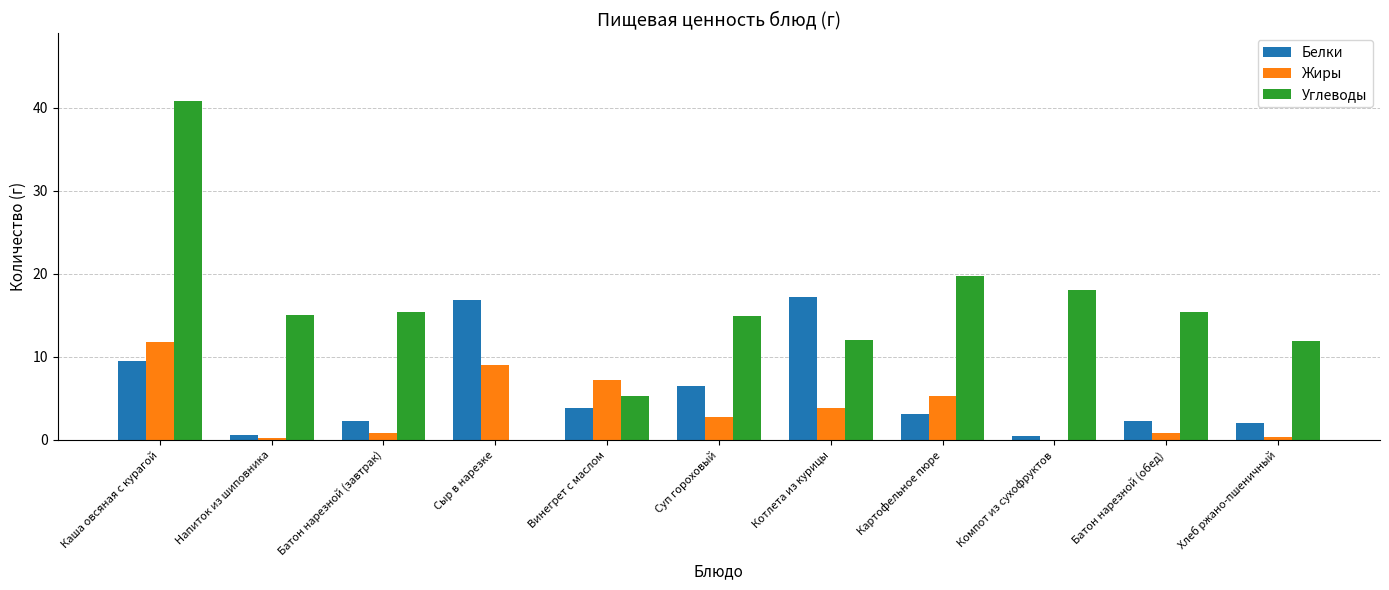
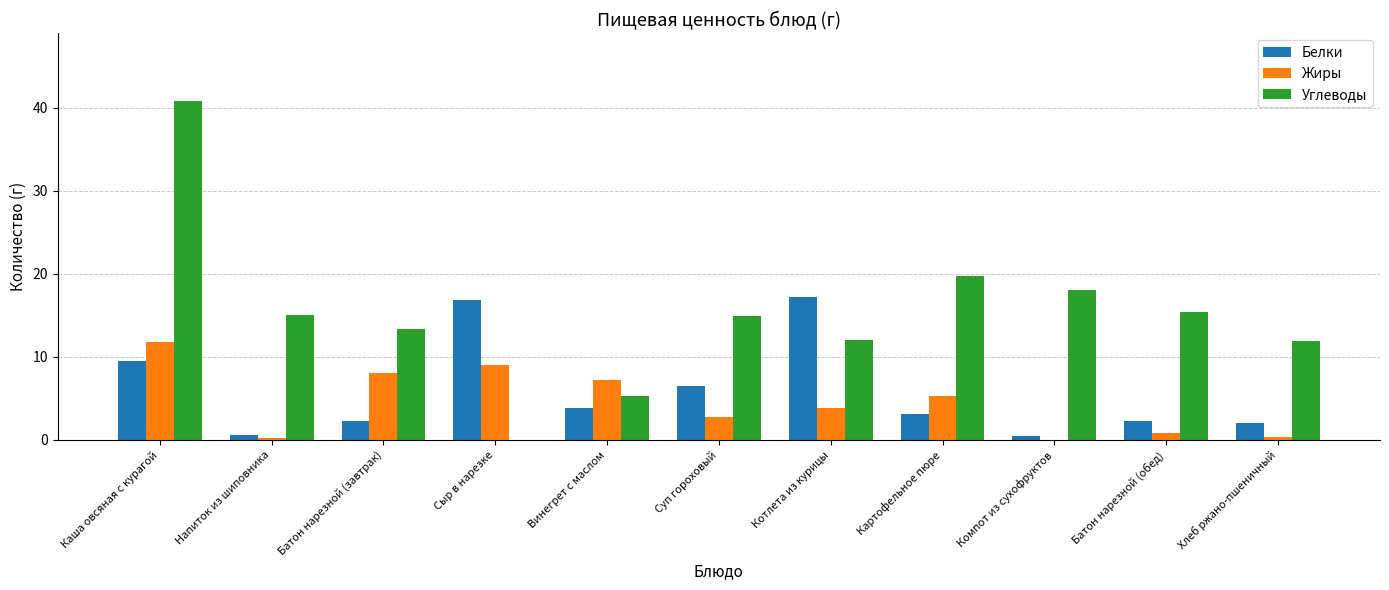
Жиры, Батон нарезной (завтрак): 1 -> 8
Углеводы, Батон нарезной (завтрак): 15 -> 13
